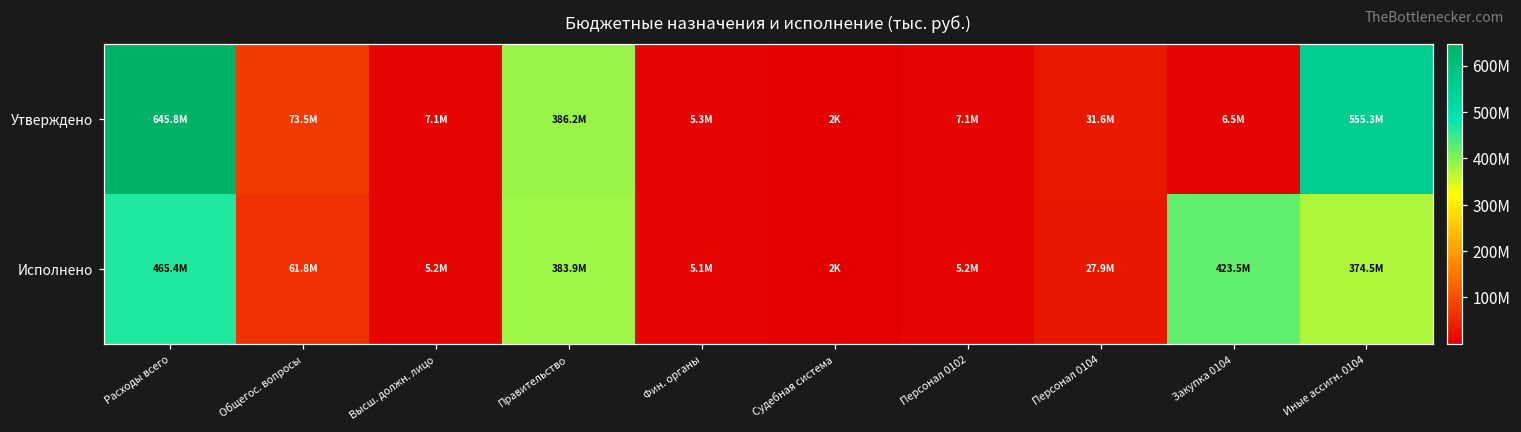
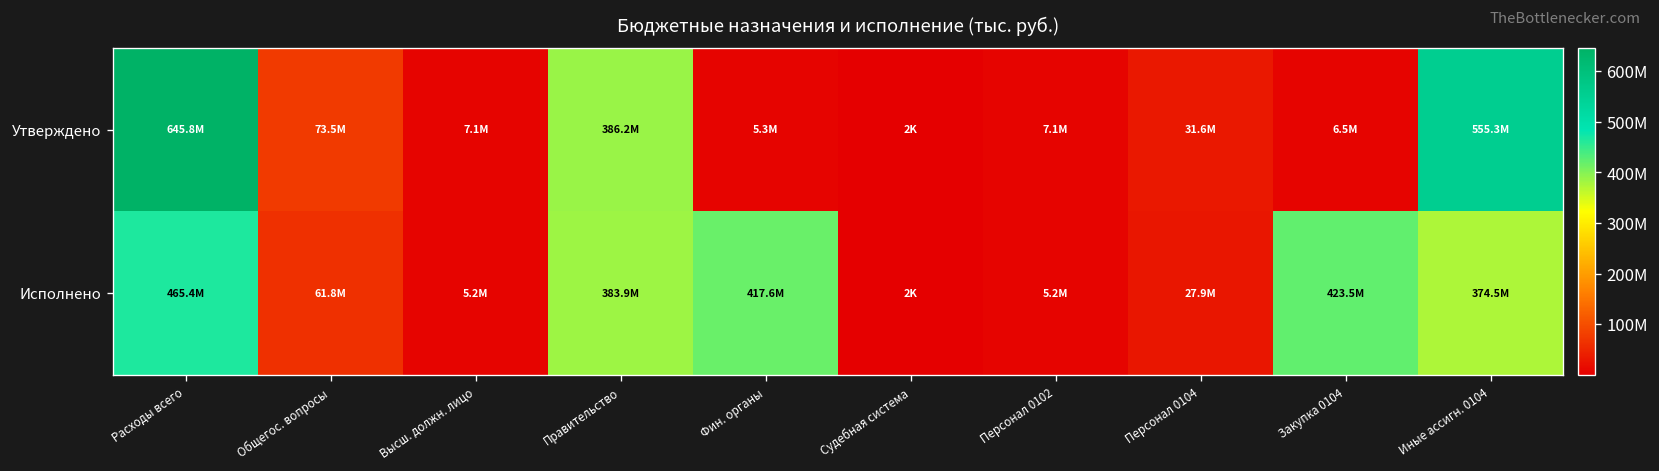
Исполнено, Фин. органы: 5.1M -> 417.6M
